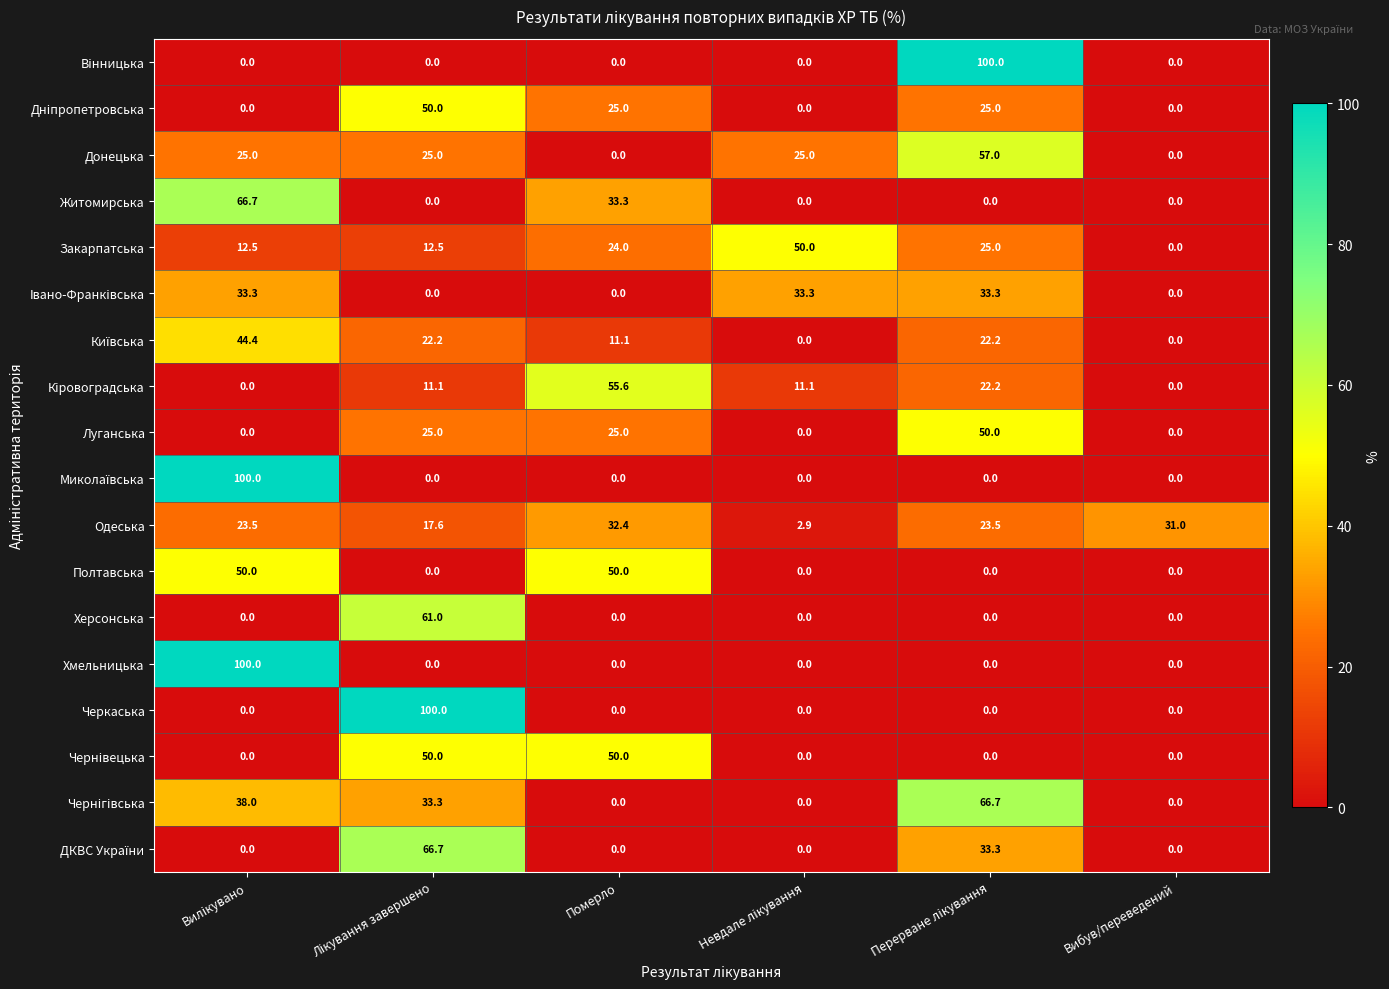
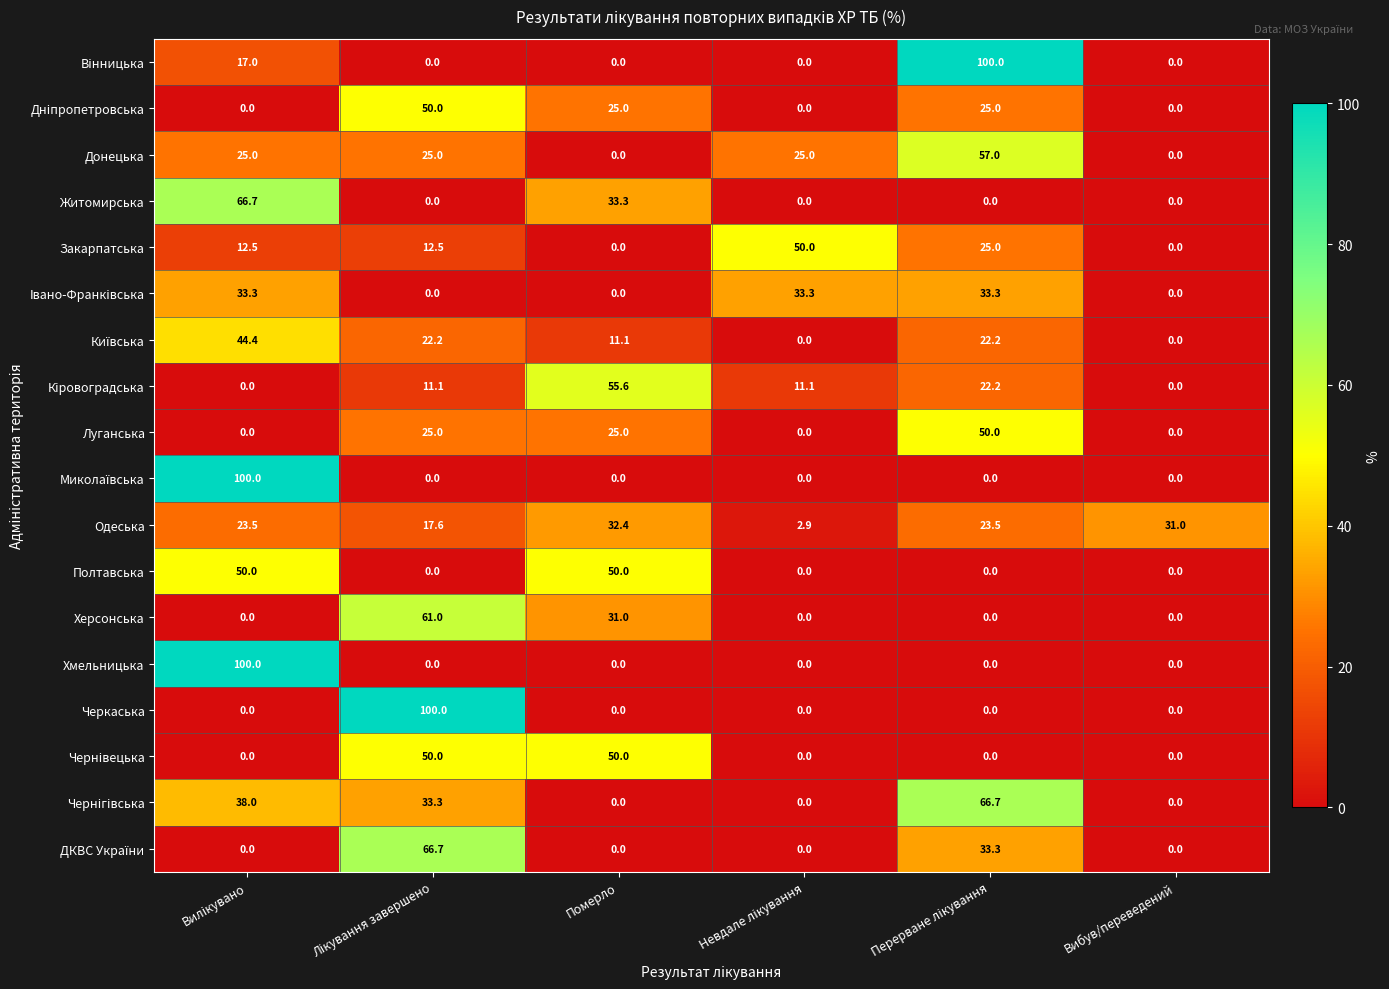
Вінницька, Вилікувано: 0.0 -> 17.0
Закарпатська, Померло: 24.0 -> 0.0
Херсонська, Померло: 0.0 -> 31.0
